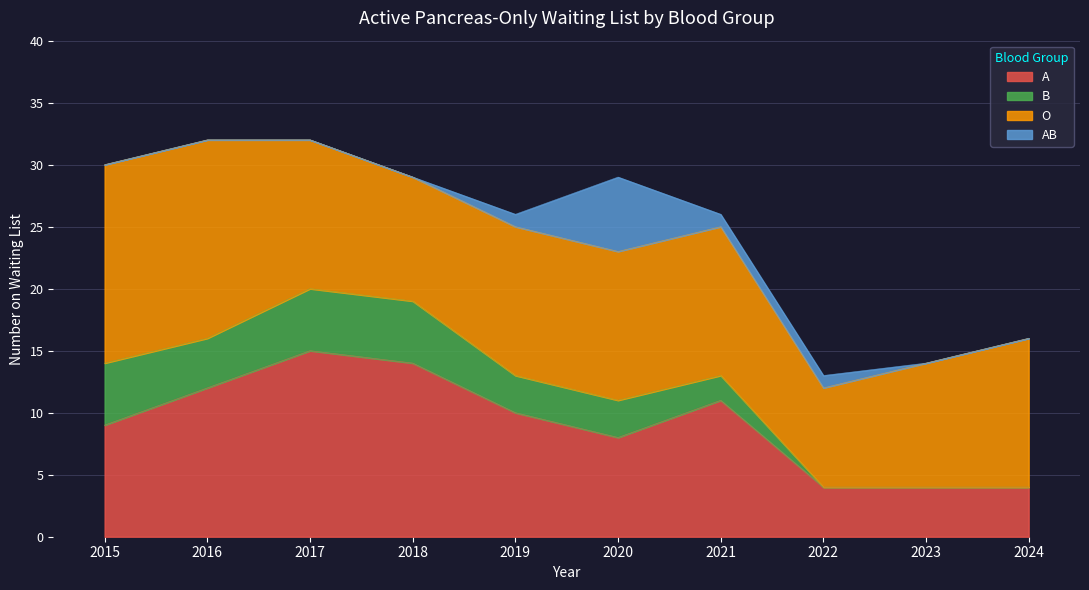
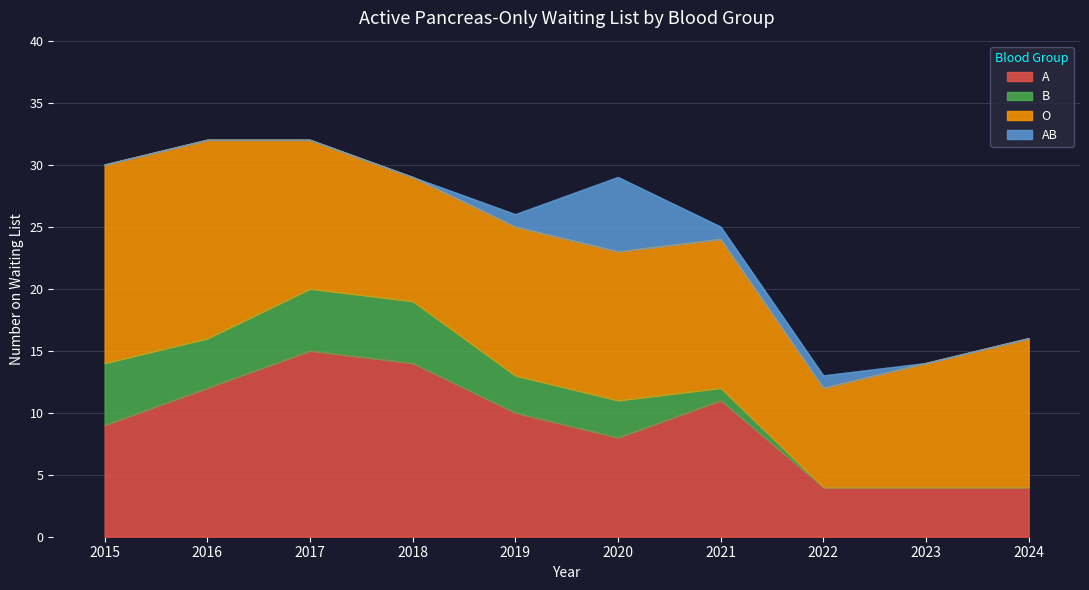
B, 2021: 2 -> 1
